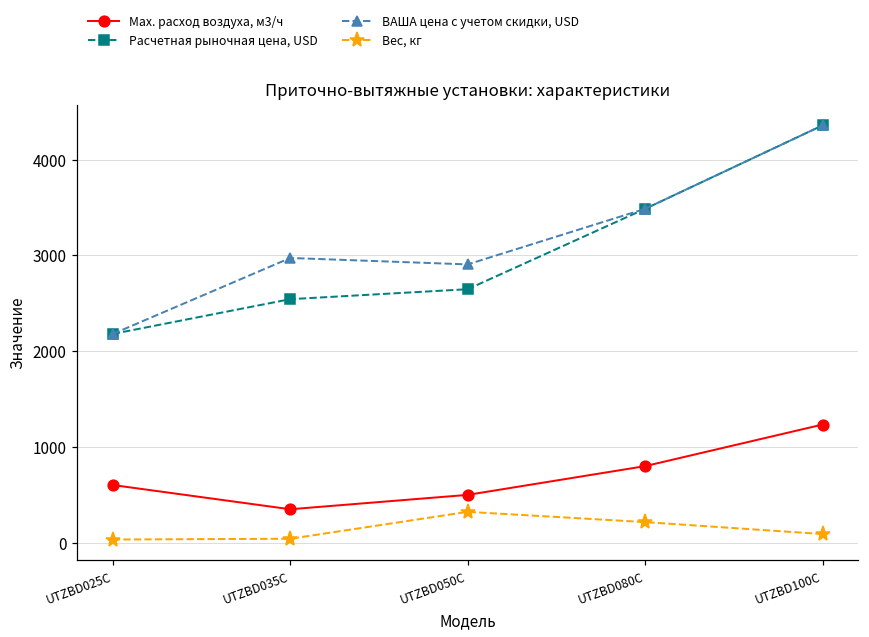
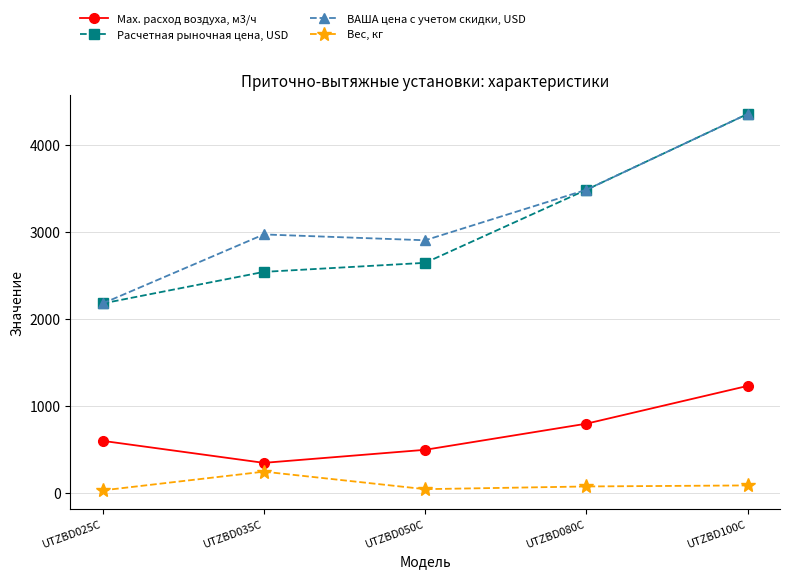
Вес, кг, UTZBD035С: 0 -> 200
Вес, кг, UTZBD050С: 300 -> 0
Вес, кг, UTZBD080С: 200 -> 100
